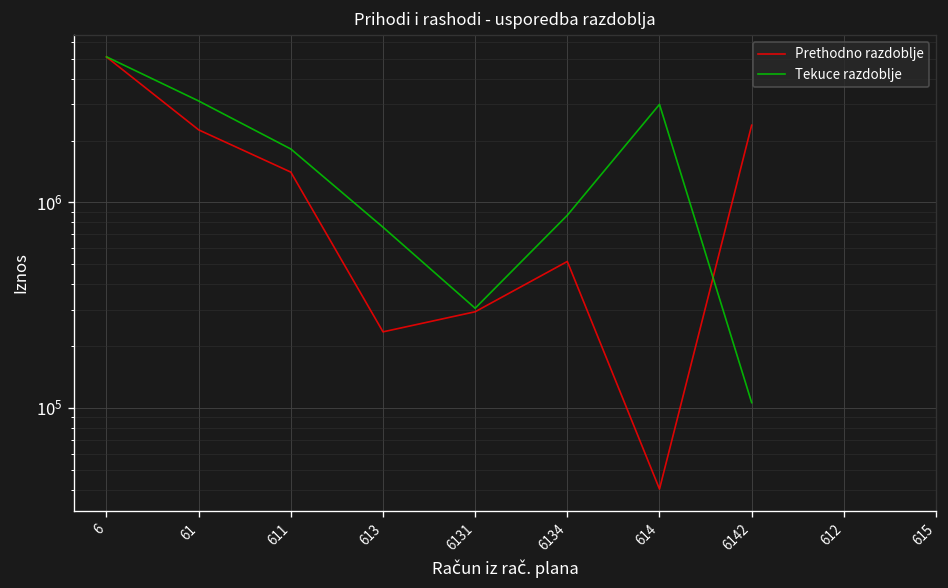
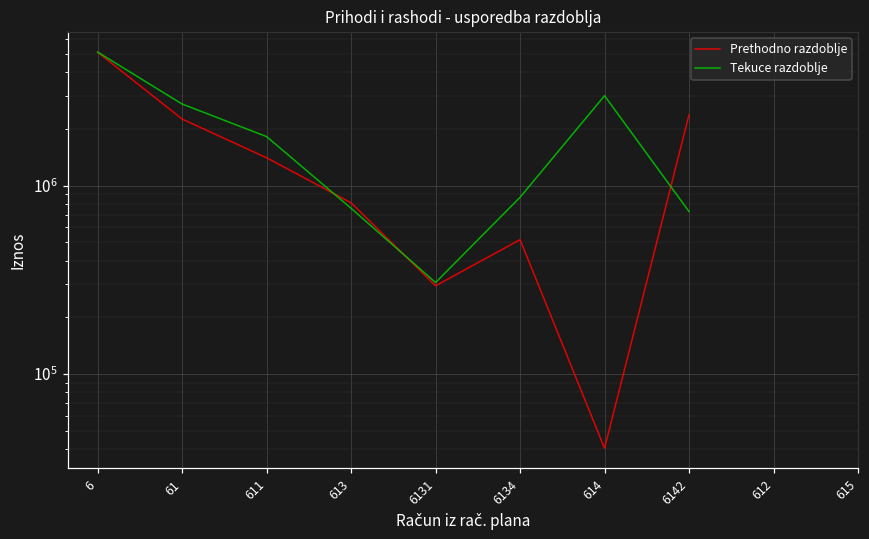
Tekuce razdoblje, 61: 3100000 -> 2700000
Prethodno razdoblje, 613: 230000 -> 800000
Tekuce razdoblje, 6142: 110000 -> 730000
